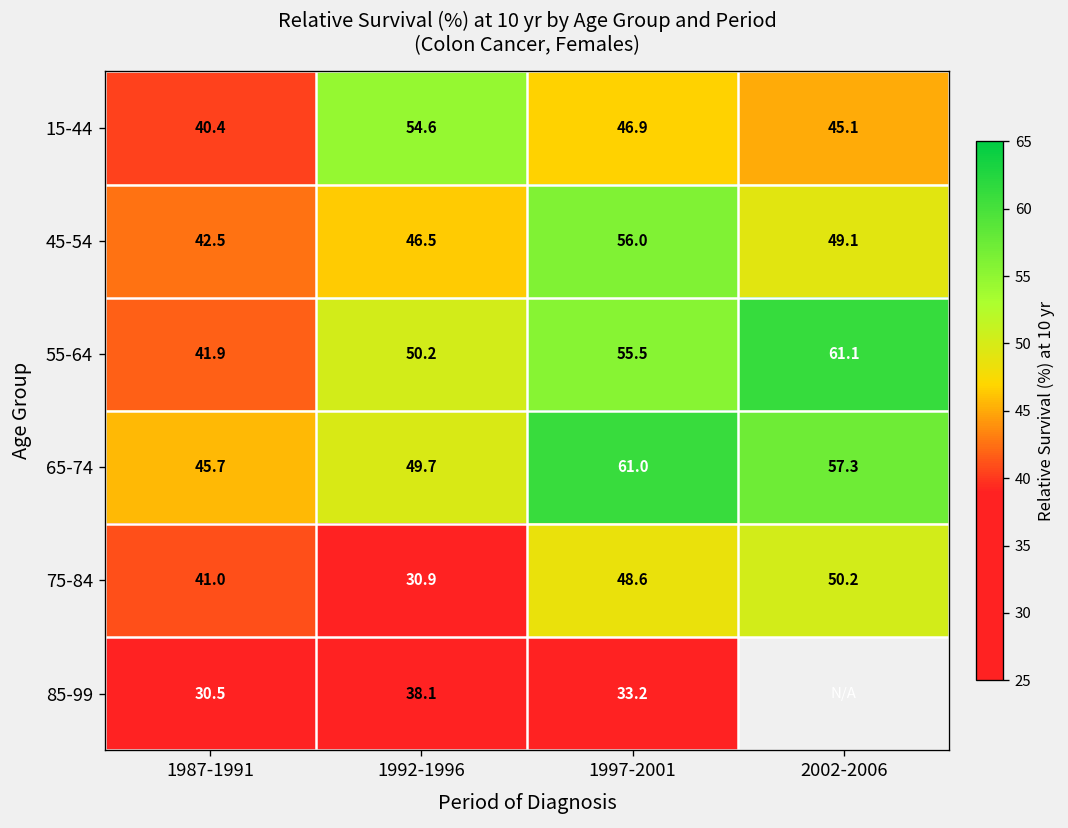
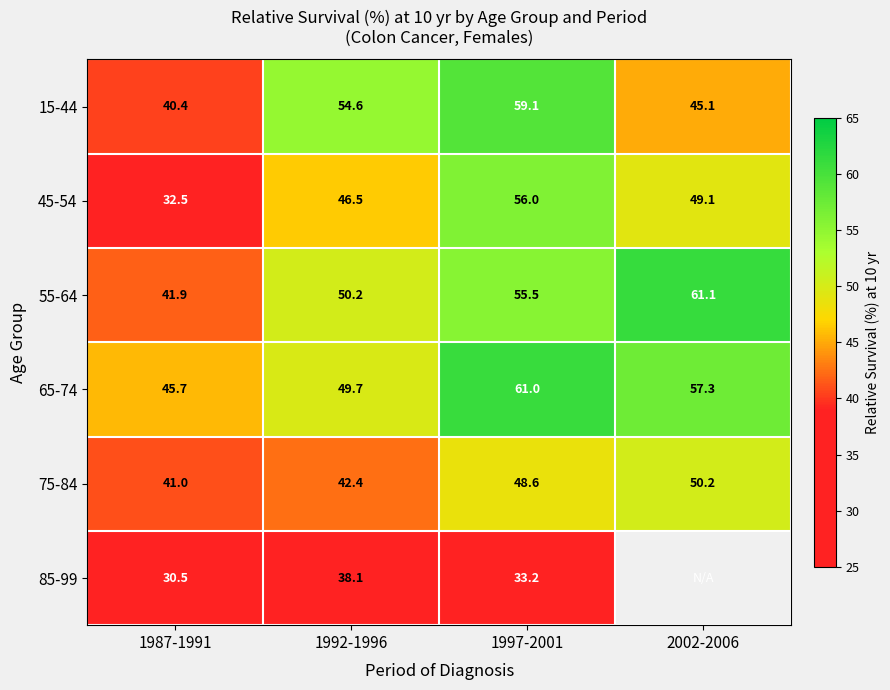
15-44, 1997-2001: 46.9 -> 59.1
45-54, 1987-1991: 42.5 -> 32.5
75-84, 1992-1996: 30.9 -> 42.4
